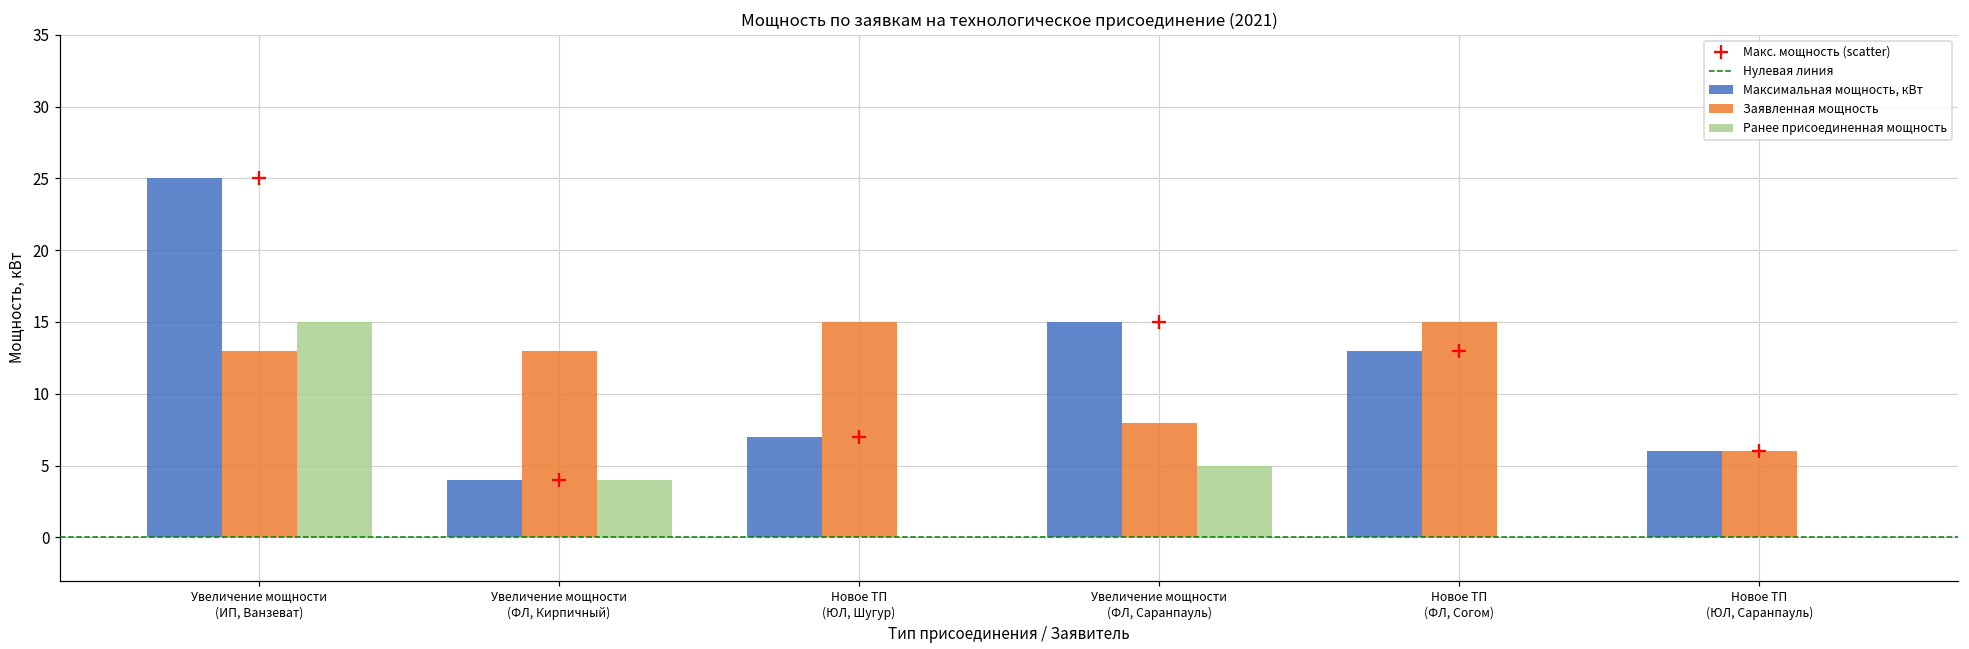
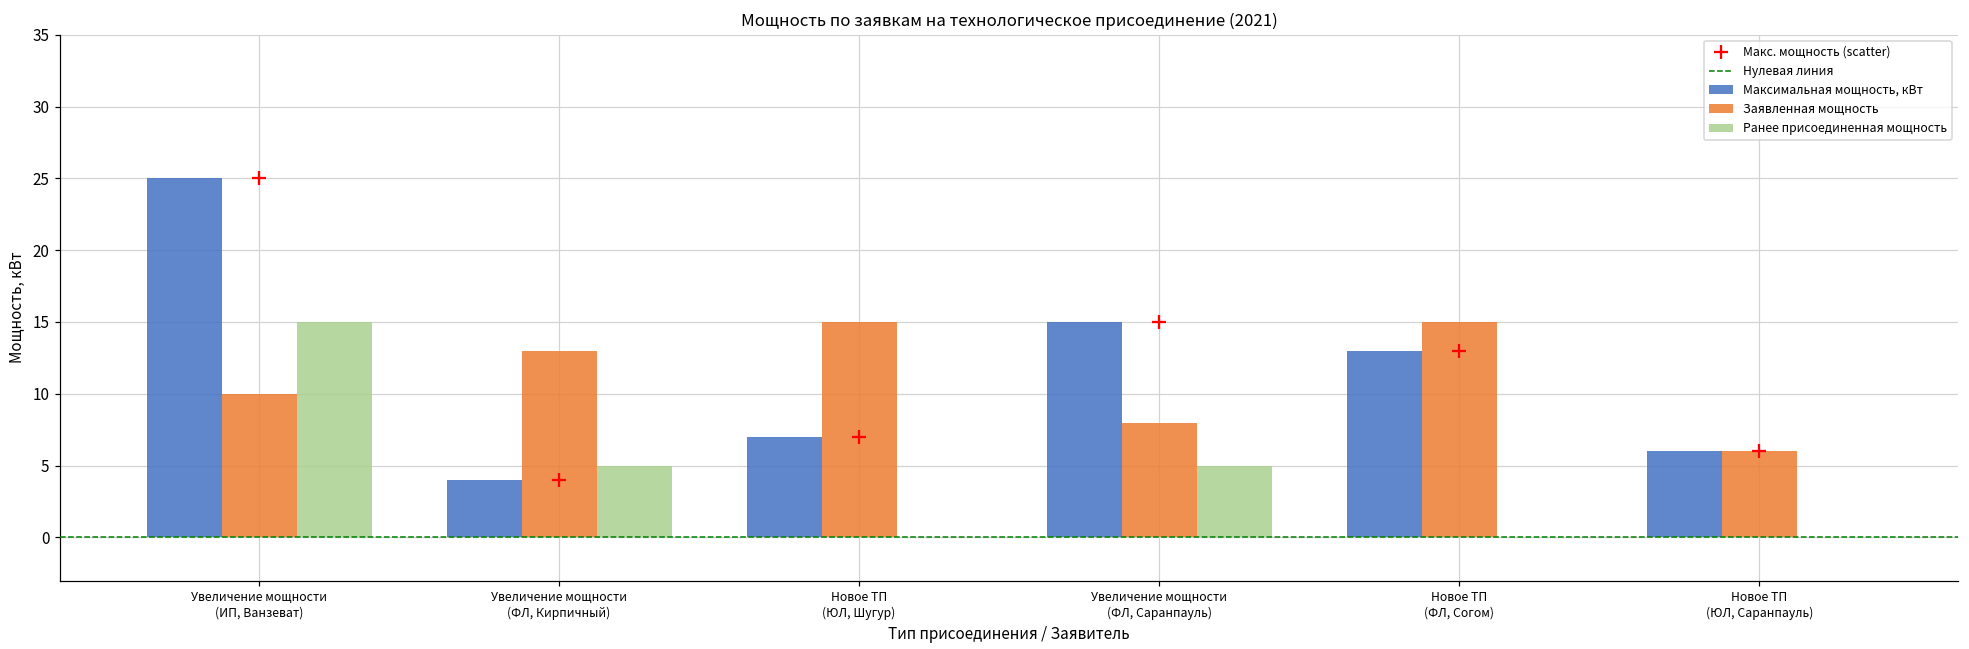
Заявленная мощность, Увеличение мощности (ИП, Ванзеват): 13 -> 10
Ранее присоединенная мощность, Увеличение мощности (ФЛ, Кирпичный): 4 -> 5
